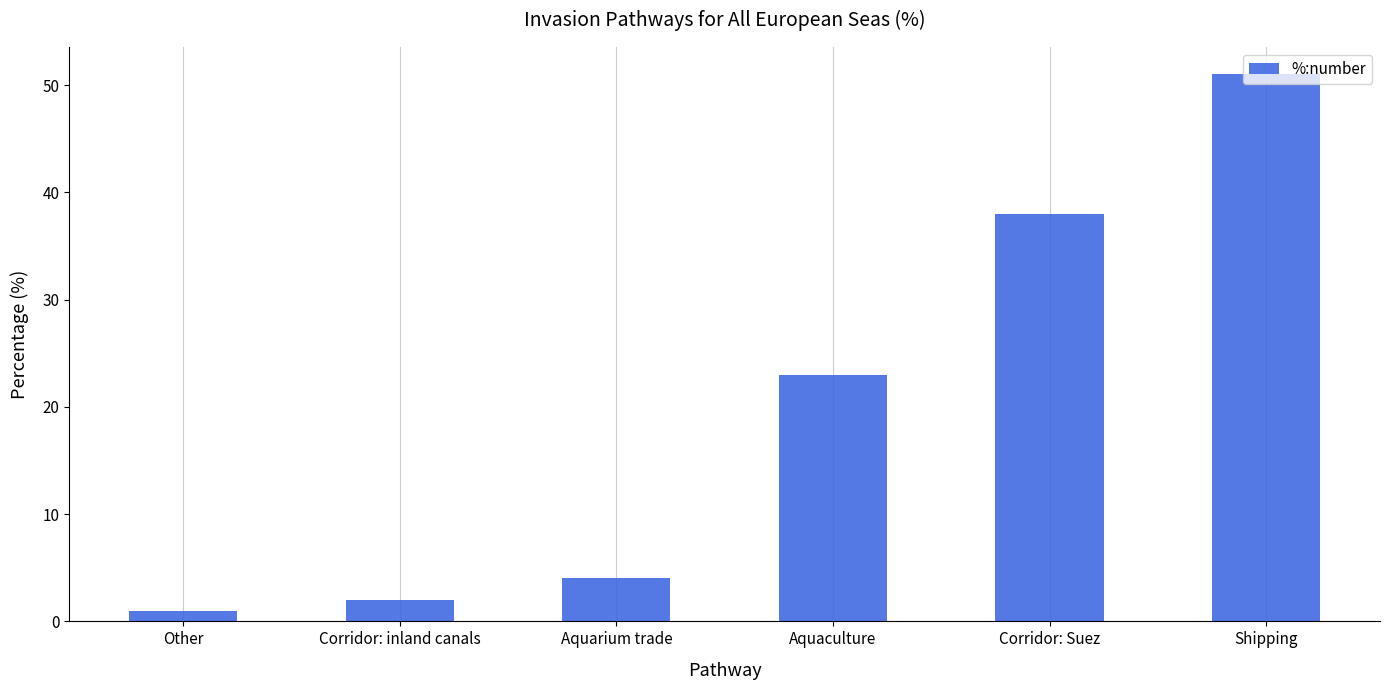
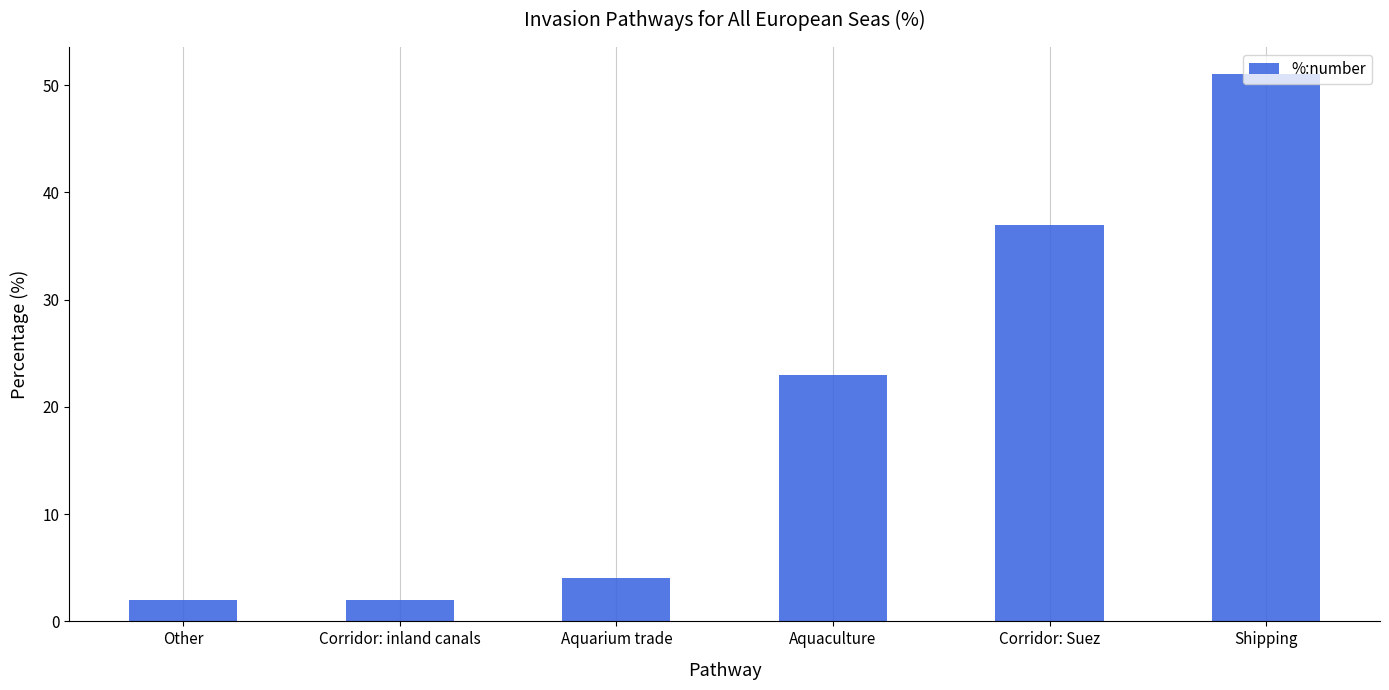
Other: 1 -> 2
Corridor: Suez: 38 -> 37
